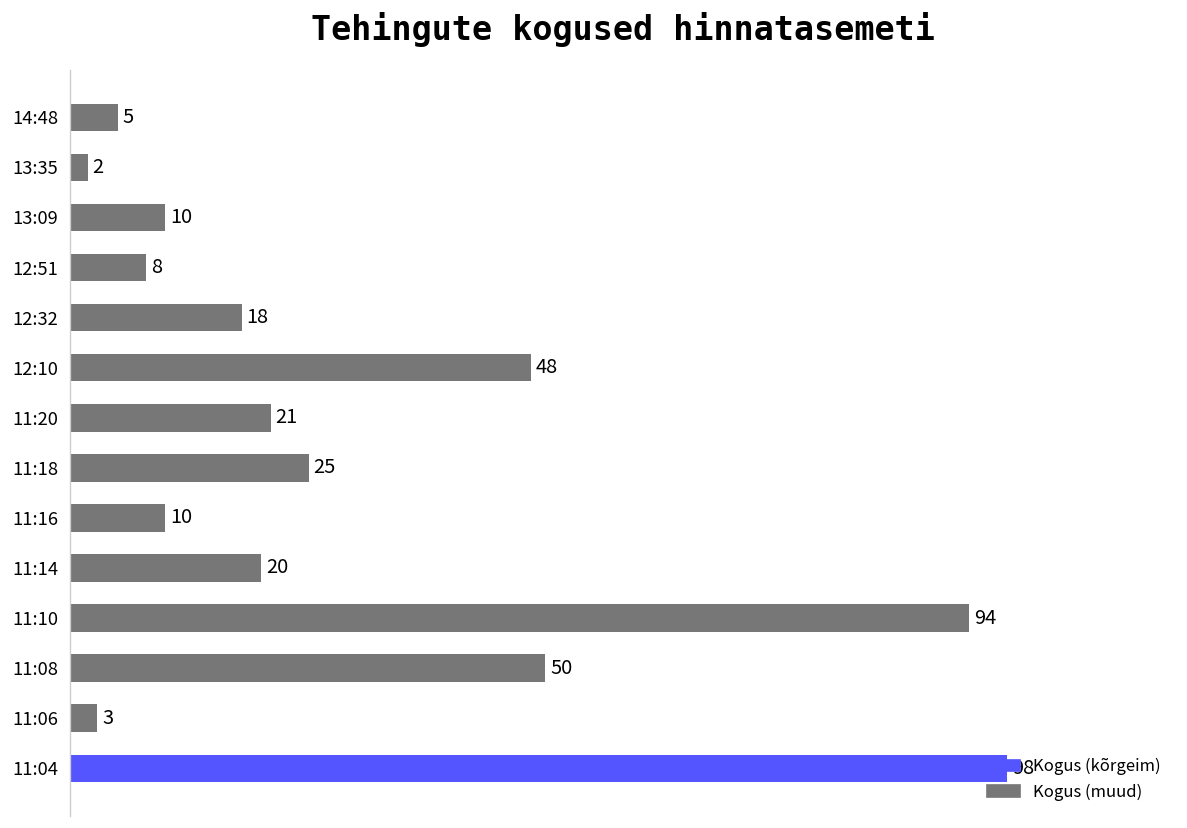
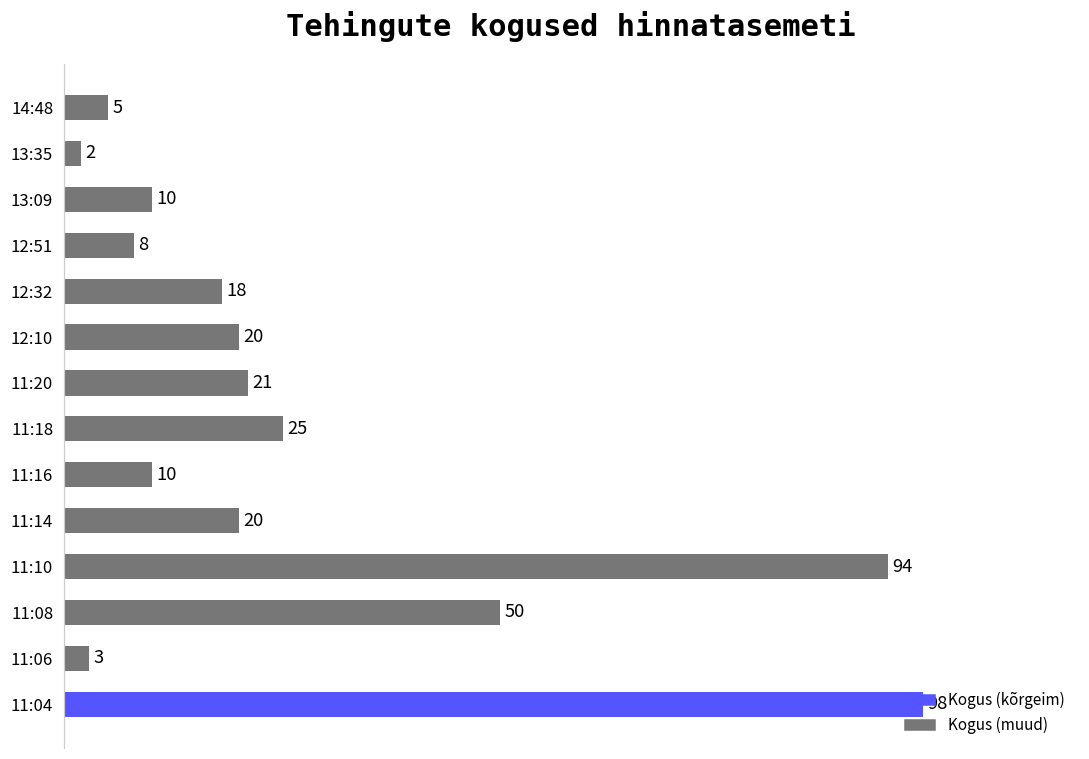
12:10: 48 -> 20
